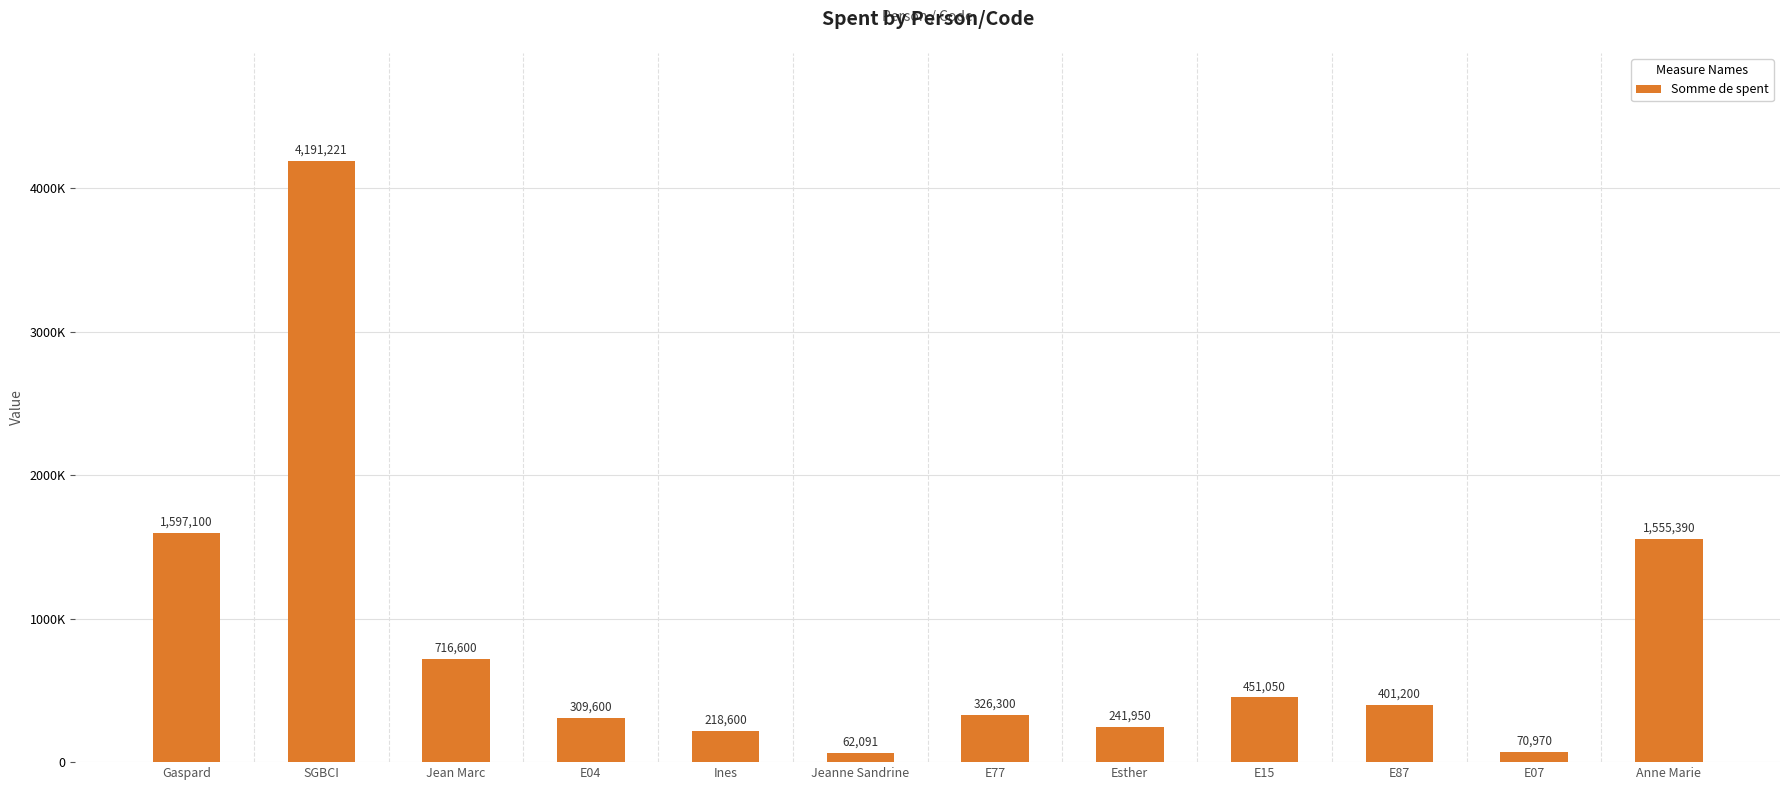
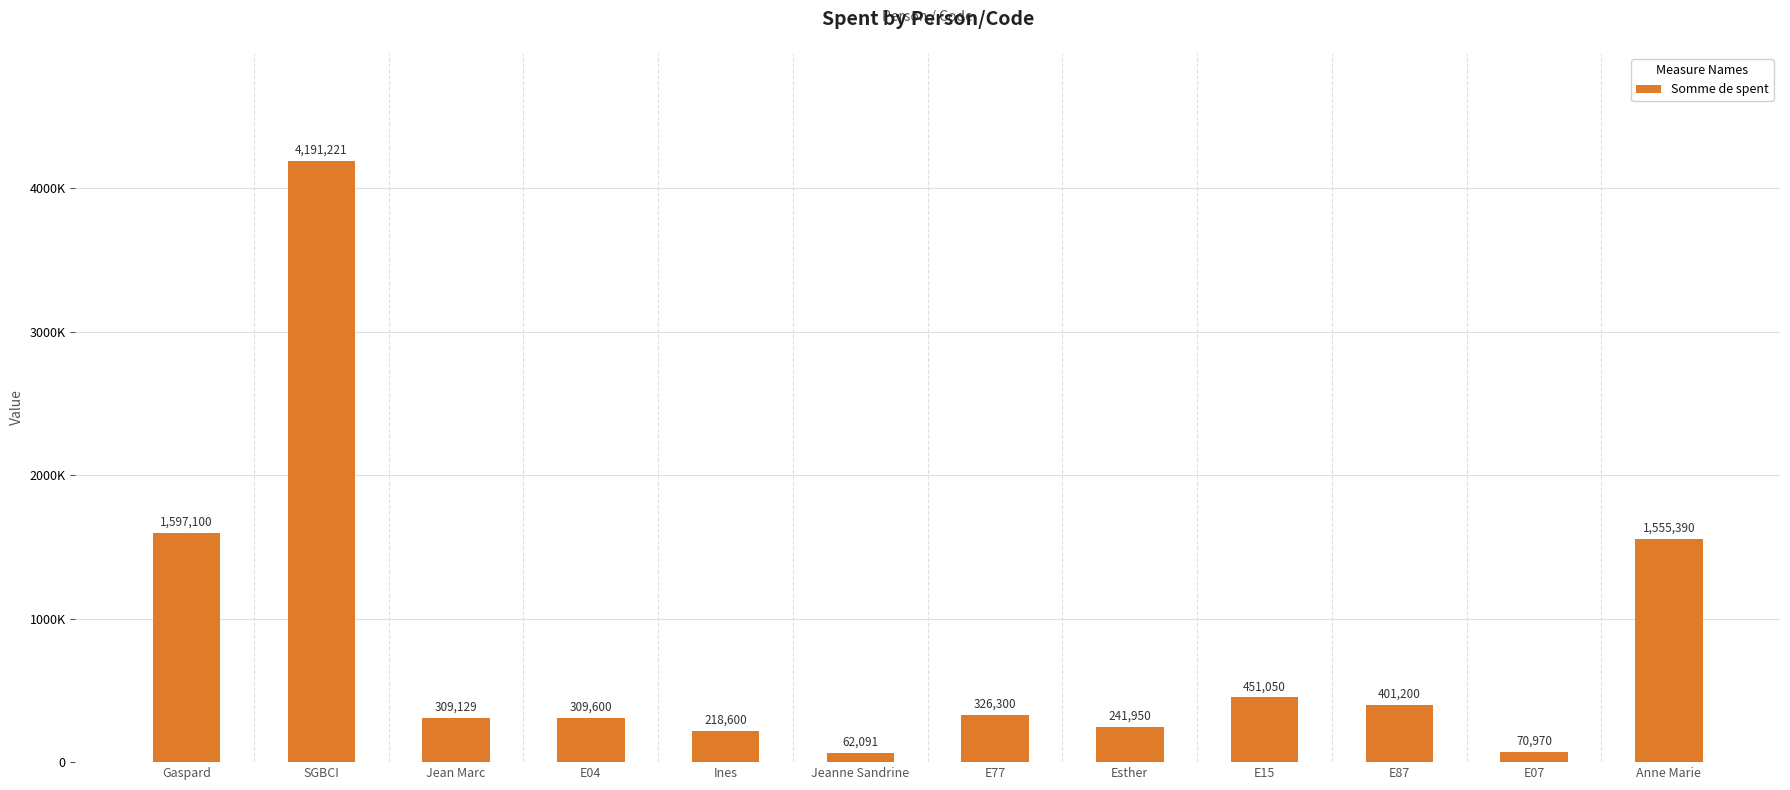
Jean Marc: 716,600 -> 309,129
